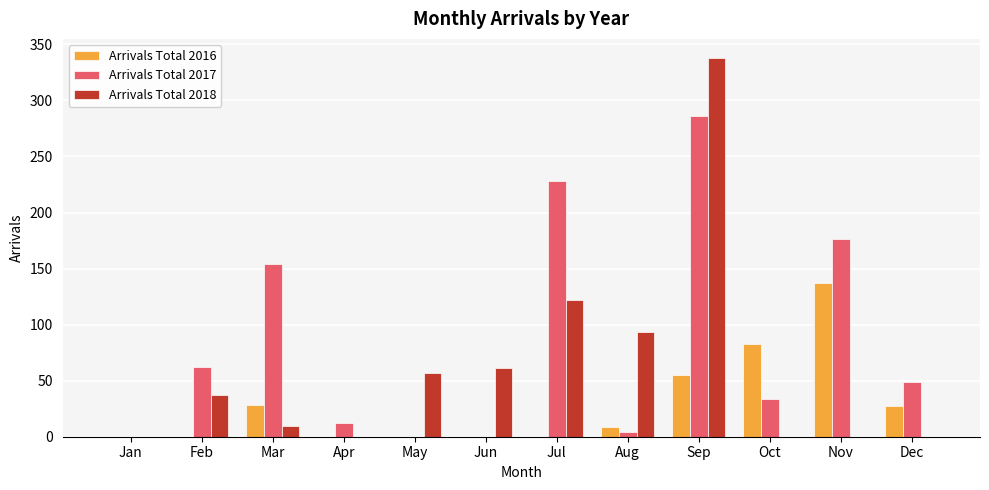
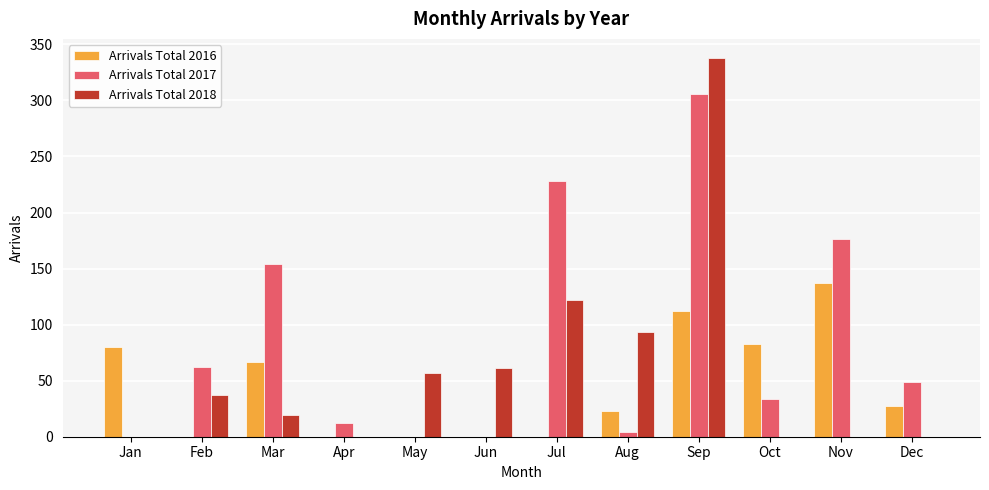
Arrivals Total 2016, Jan: 0 -> 80
Arrivals Total 2016, Mar: 28 -> 67
Arrivals Total 2018, Mar: 10 -> 19
Arrivals Total 2016, Aug: 9 -> 23
Arrivals Total 2016, Sep: 55 -> 112
Arrivals Total 2017, Sep: 286 -> 306
